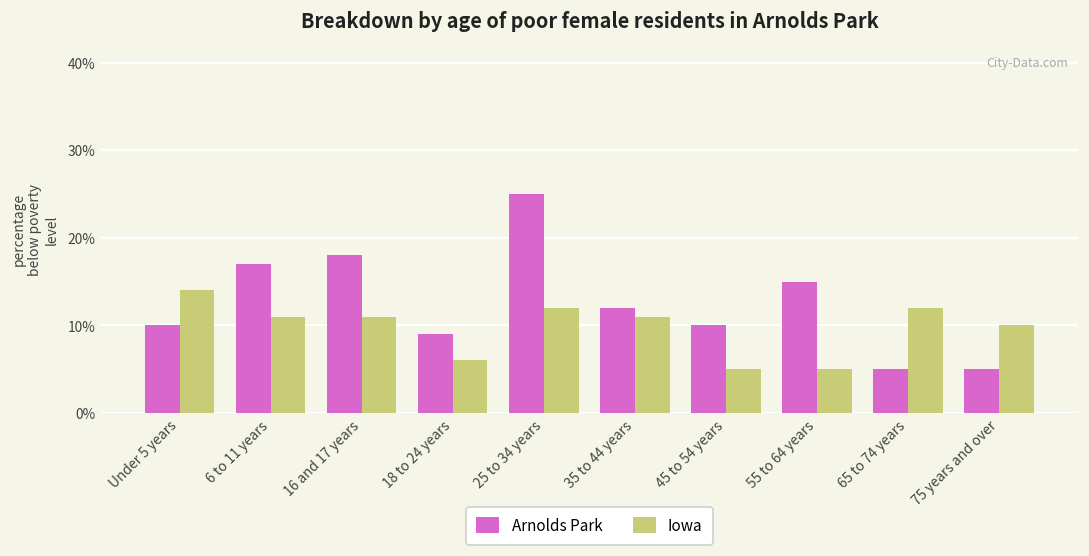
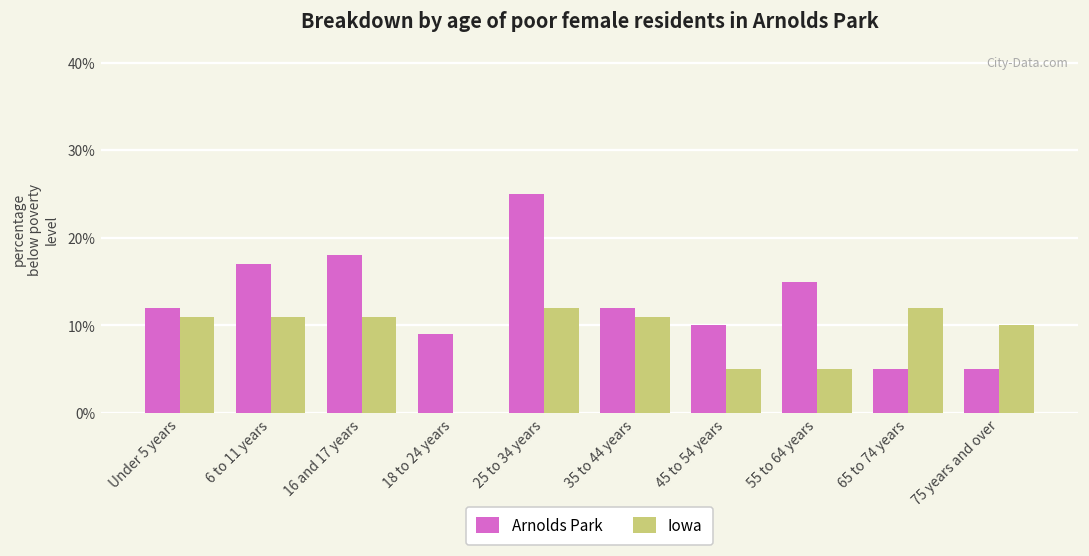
Arnolds Park, Under 5 years: 10% -> 12%
Iowa, Under 5 years: 14% -> 11%
Iowa, 18 to 24 years: 6% -> 0%
